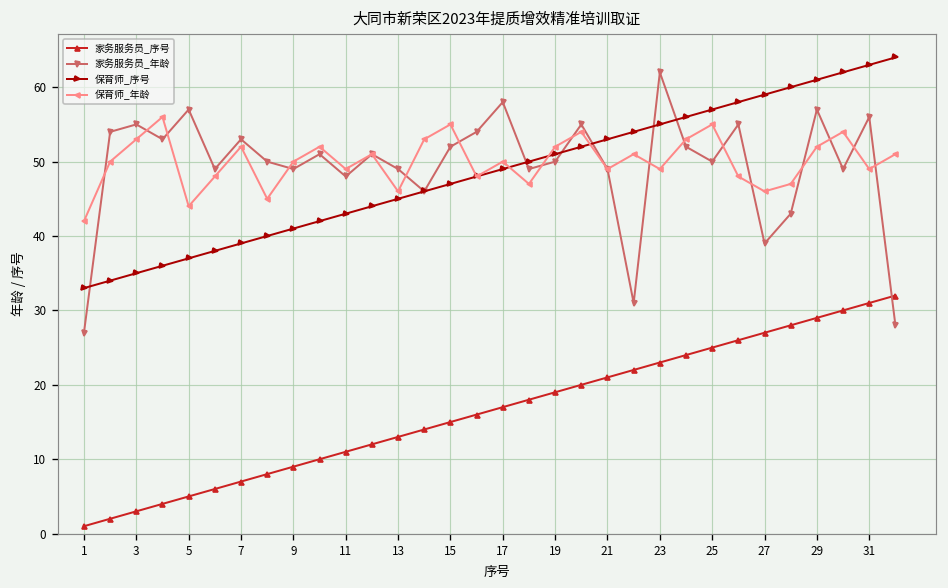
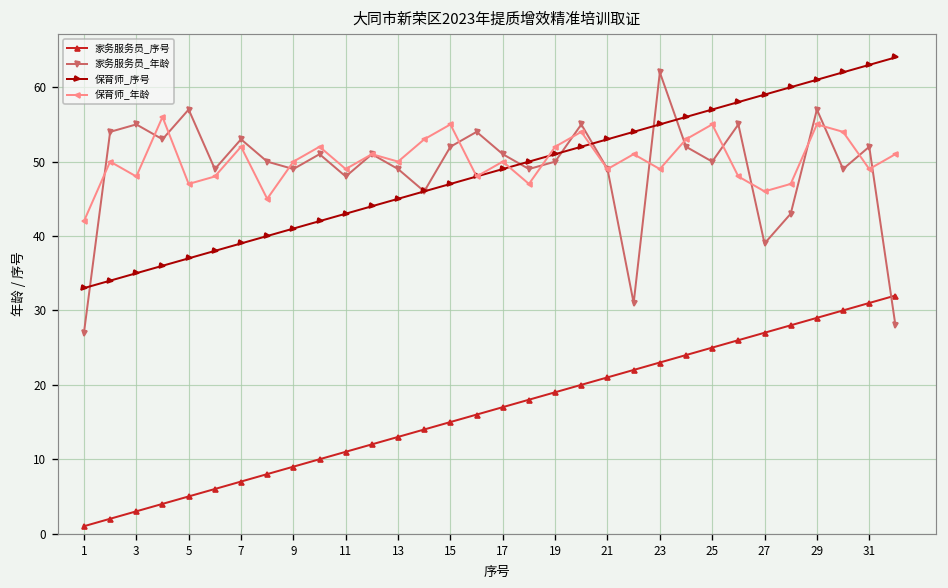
保育师_年龄, 3: 53 -> 48
保育师_年龄, 5: 44 -> 47
保育师_年龄, 13: 46 -> 50
家务服务员_年龄, 17: 58 -> 51
保育师_年龄, 29: 52 -> 55
家务服务员_年龄, 31: 56 -> 52
